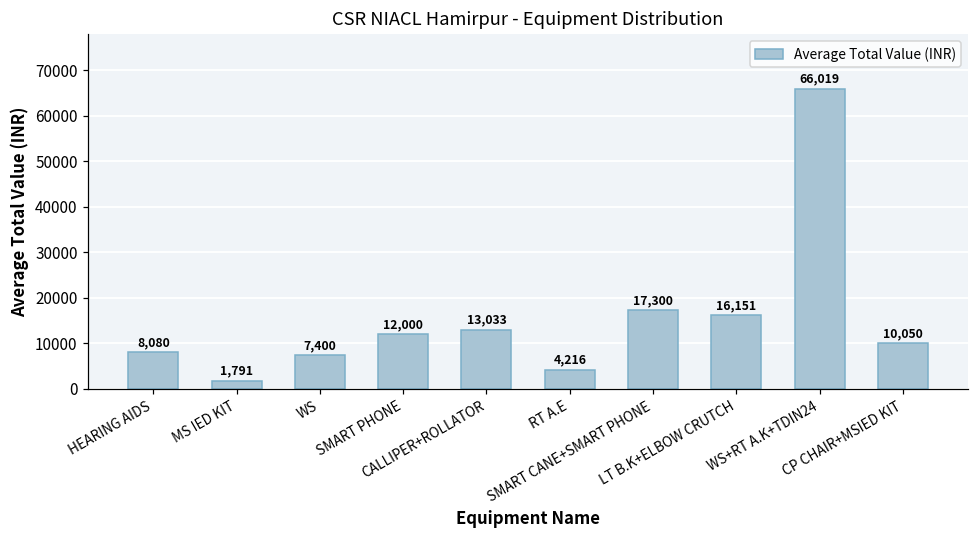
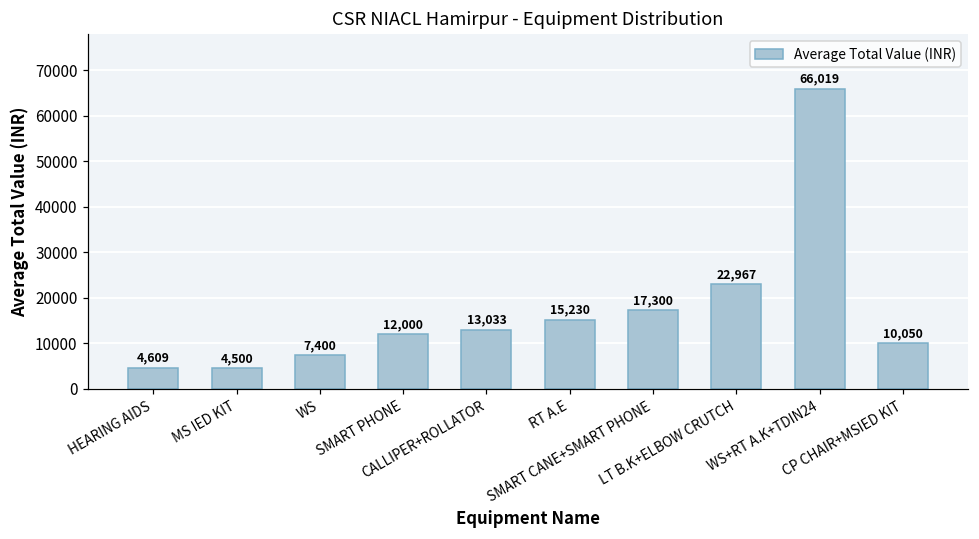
HEARING AIDS: 8,080 -> 4,609
MS IED KIT: 1,791 -> 4,500
RT A.E: 4,216 -> 15,230
LT B.K+ELBOW CRUTCH: 16,151 -> 22,967
